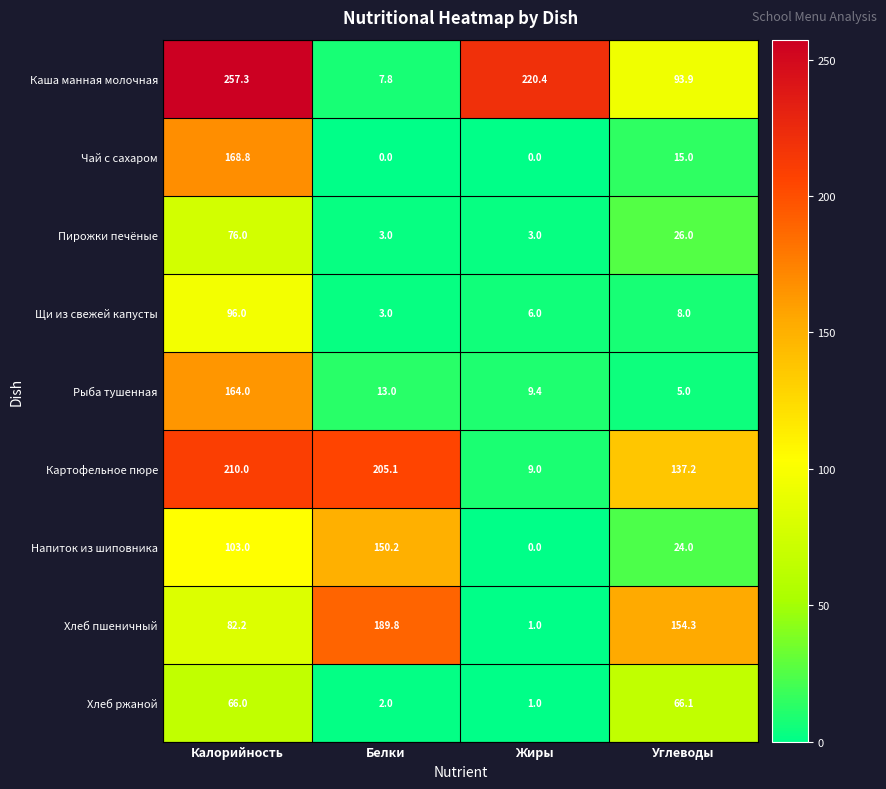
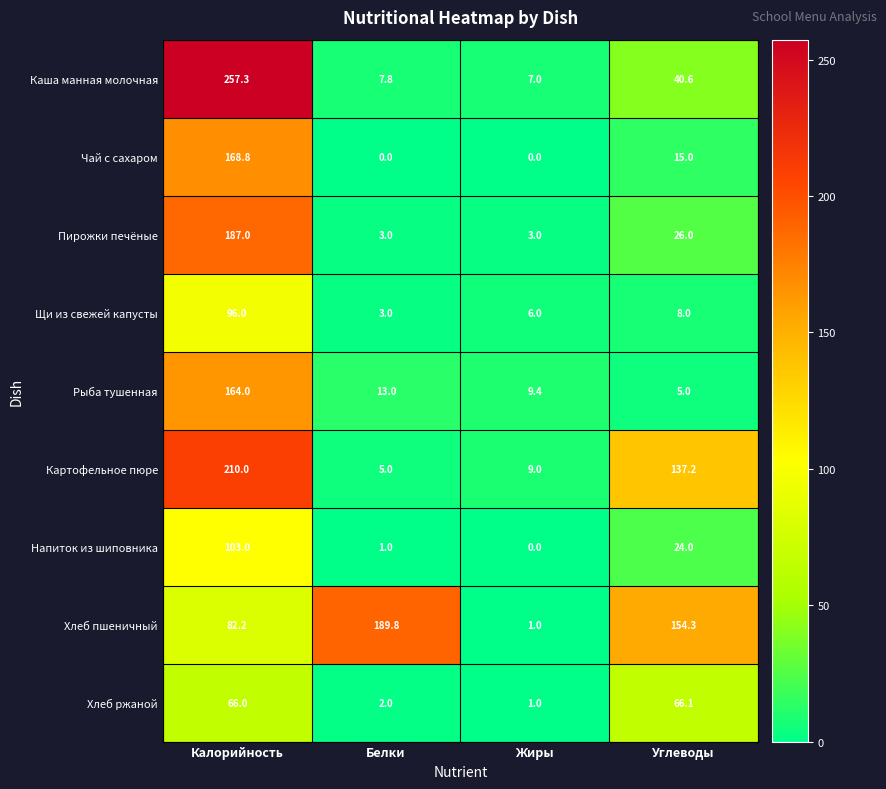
Каша манная молочная, Жиры: 220.4 -> 7.0
Каша манная молочная, Углеводы: 93.9 -> 40.6
Пирожки печёные, Калорийность: 76.0 -> 187.0
Картофельное пюре, Белки: 205.1 -> 5.0
Напиток из шиповника, Белки: 150.2 -> 1.0
